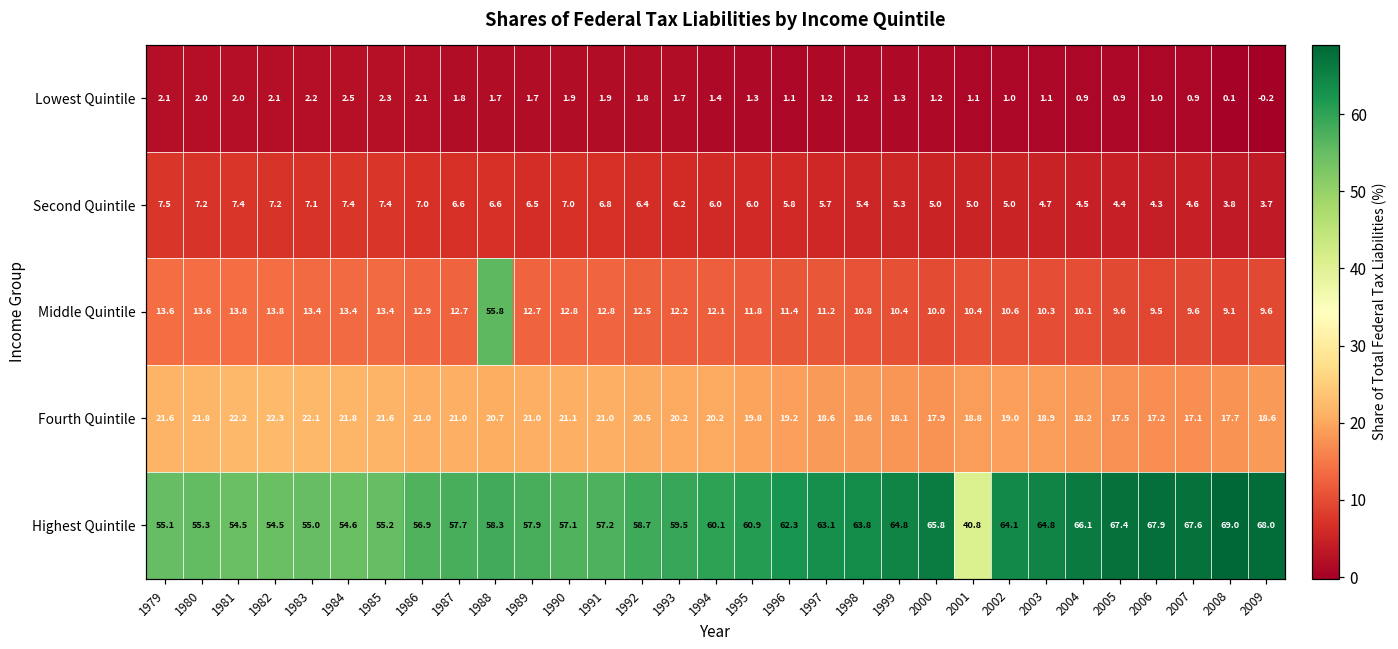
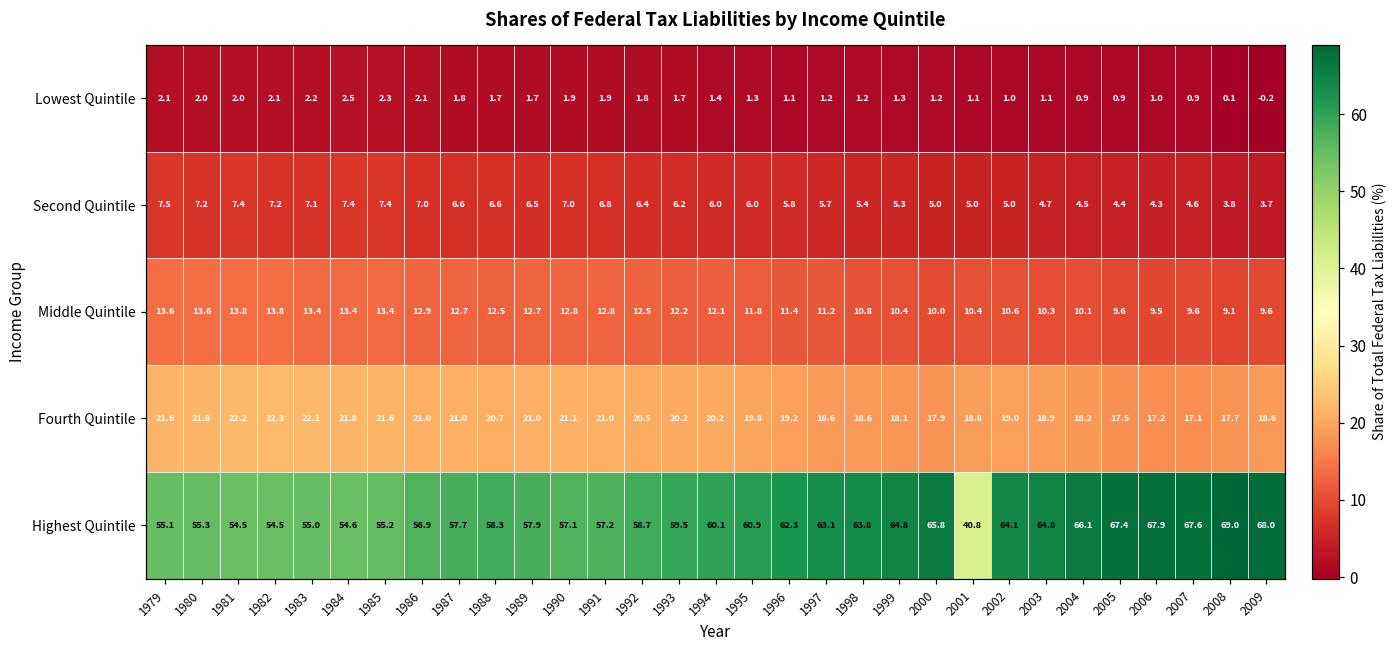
Middle Quintile, 1988: 55.8 -> 12.5
